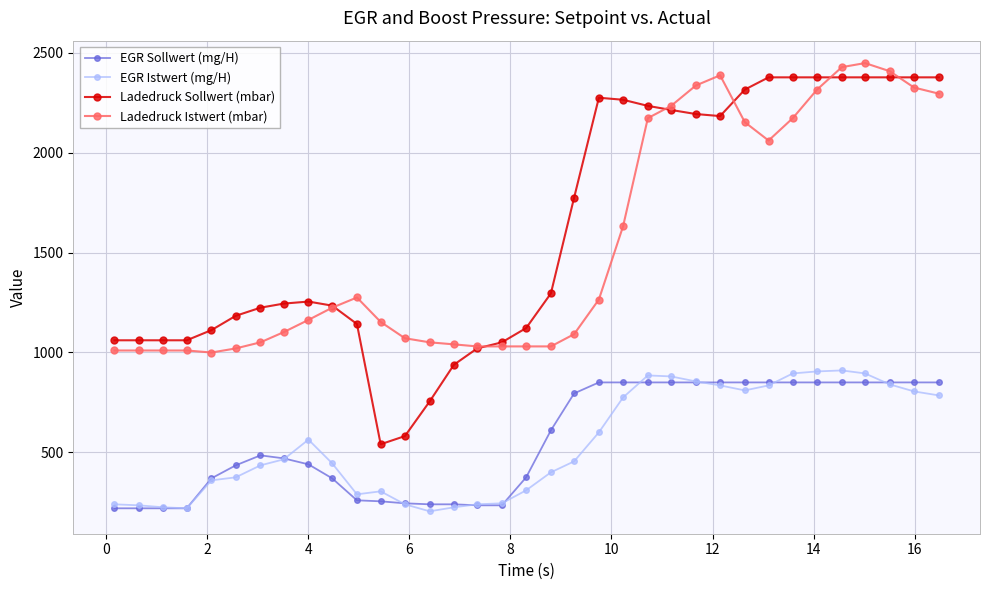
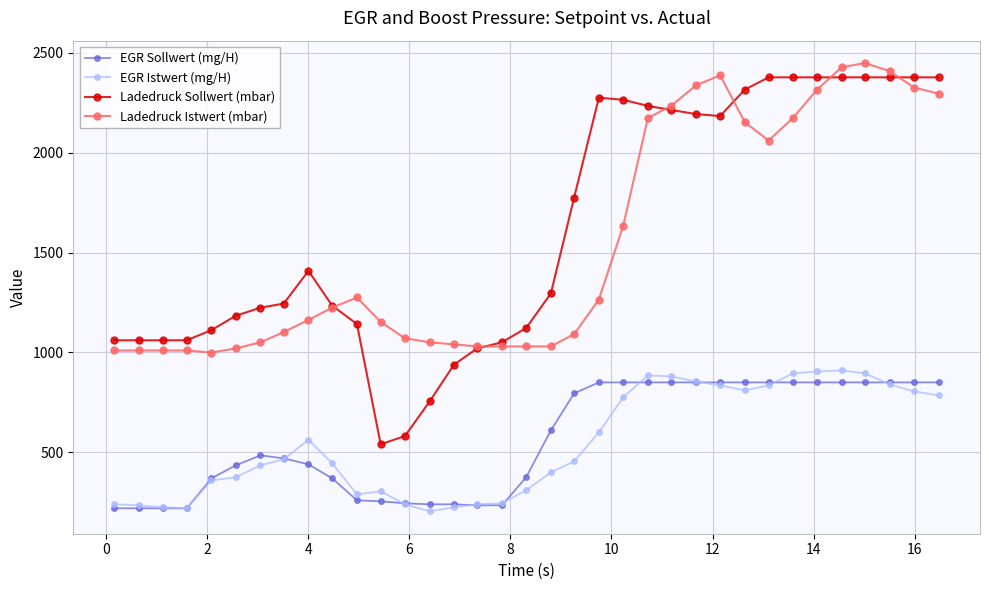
Ladedruck Sollwert (mbar), 4: 1250 -> 1410
